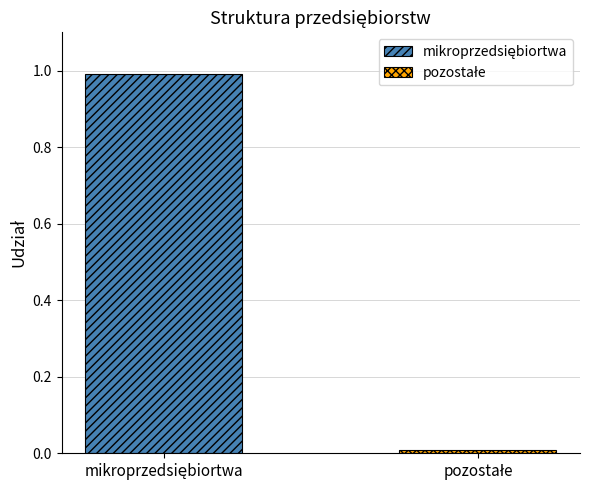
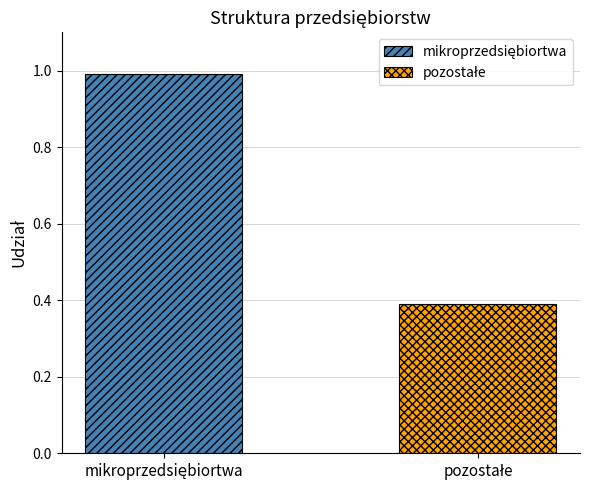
pozostałe: 0.01 -> 0.39
